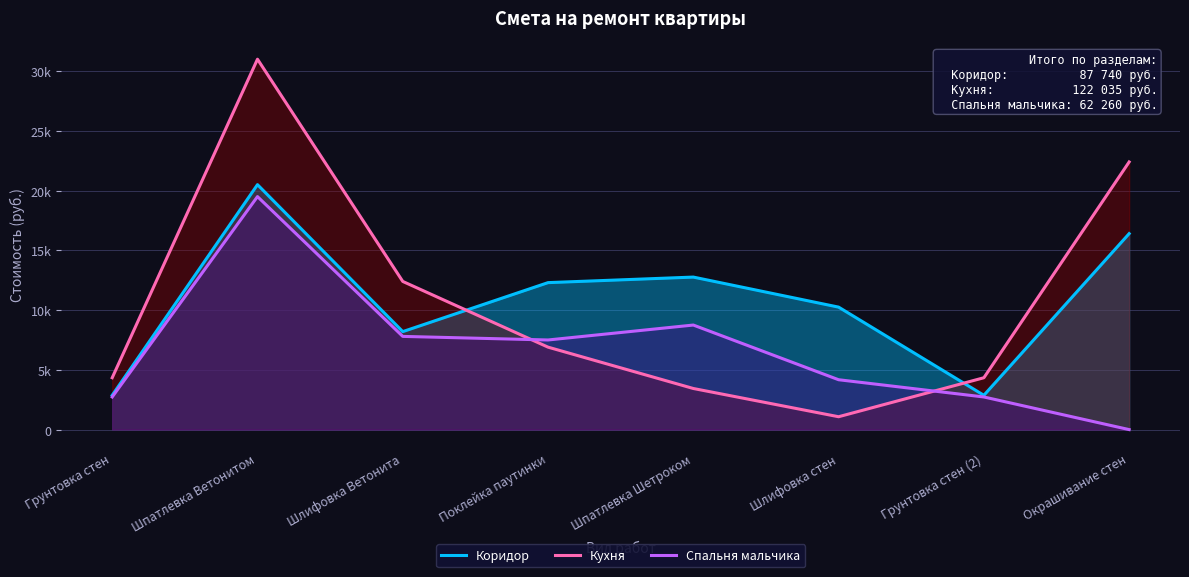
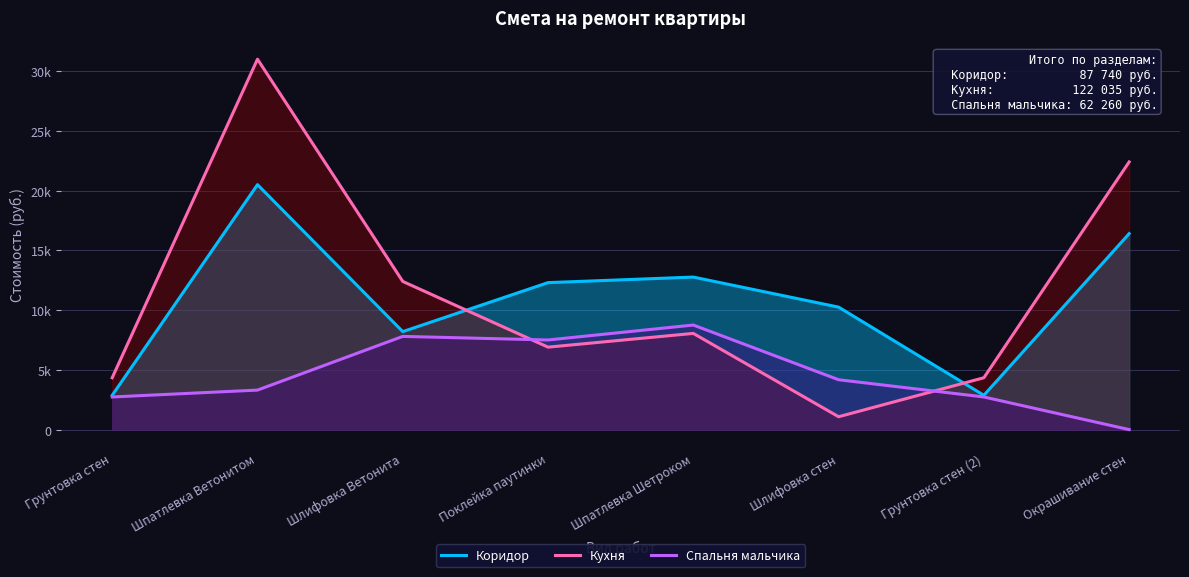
Спальня мальчика, Шпатлевка Ветонитом: 19500 -> 3300
Кухня, Шпатлевка Шетроком: 3400 -> 8100
